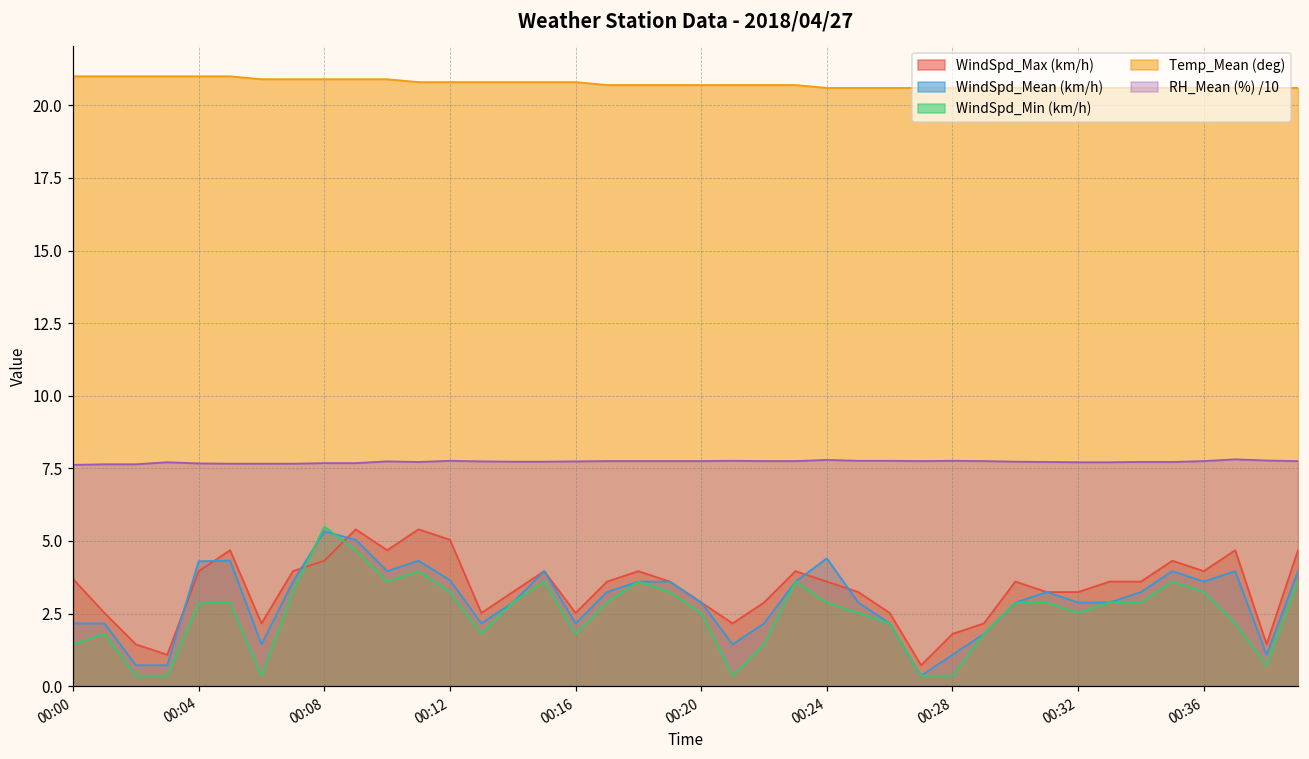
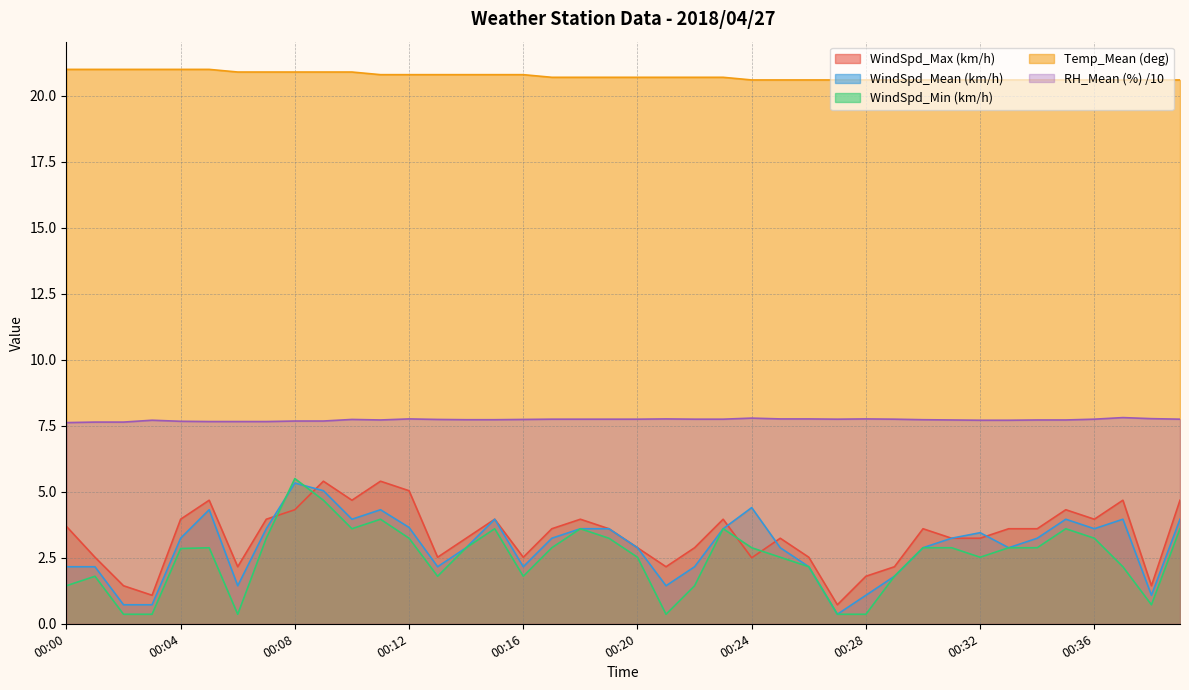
WindSpd_Mean (km/h), 00:04: 4.3 -> 3.2
WindSpd_Max (km/h), 00:24: 3.6 -> 2.5
WindSpd_Mean (km/h), 00:32: 2.9 -> 3.5
